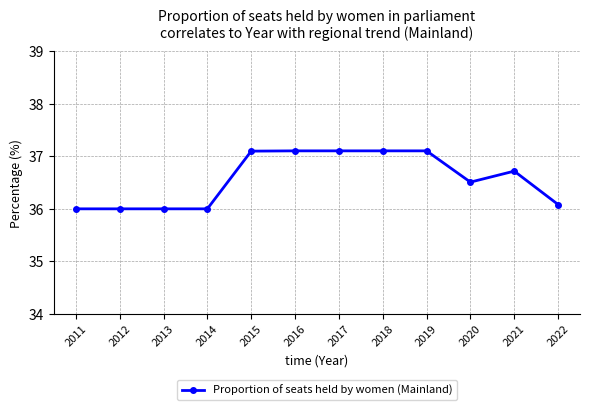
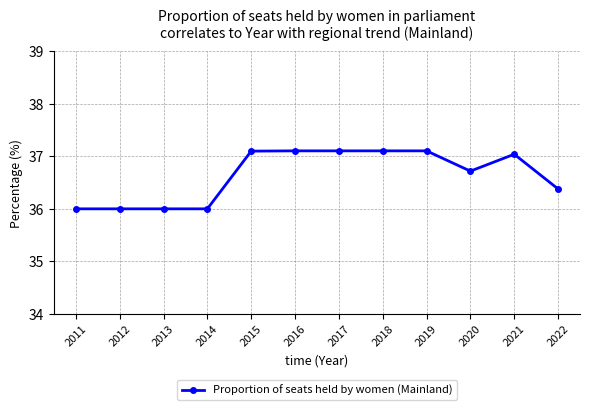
2020: 36.5 -> 36.7
2021: 36.7 -> 37.0
2022: 36.1 -> 36.4
